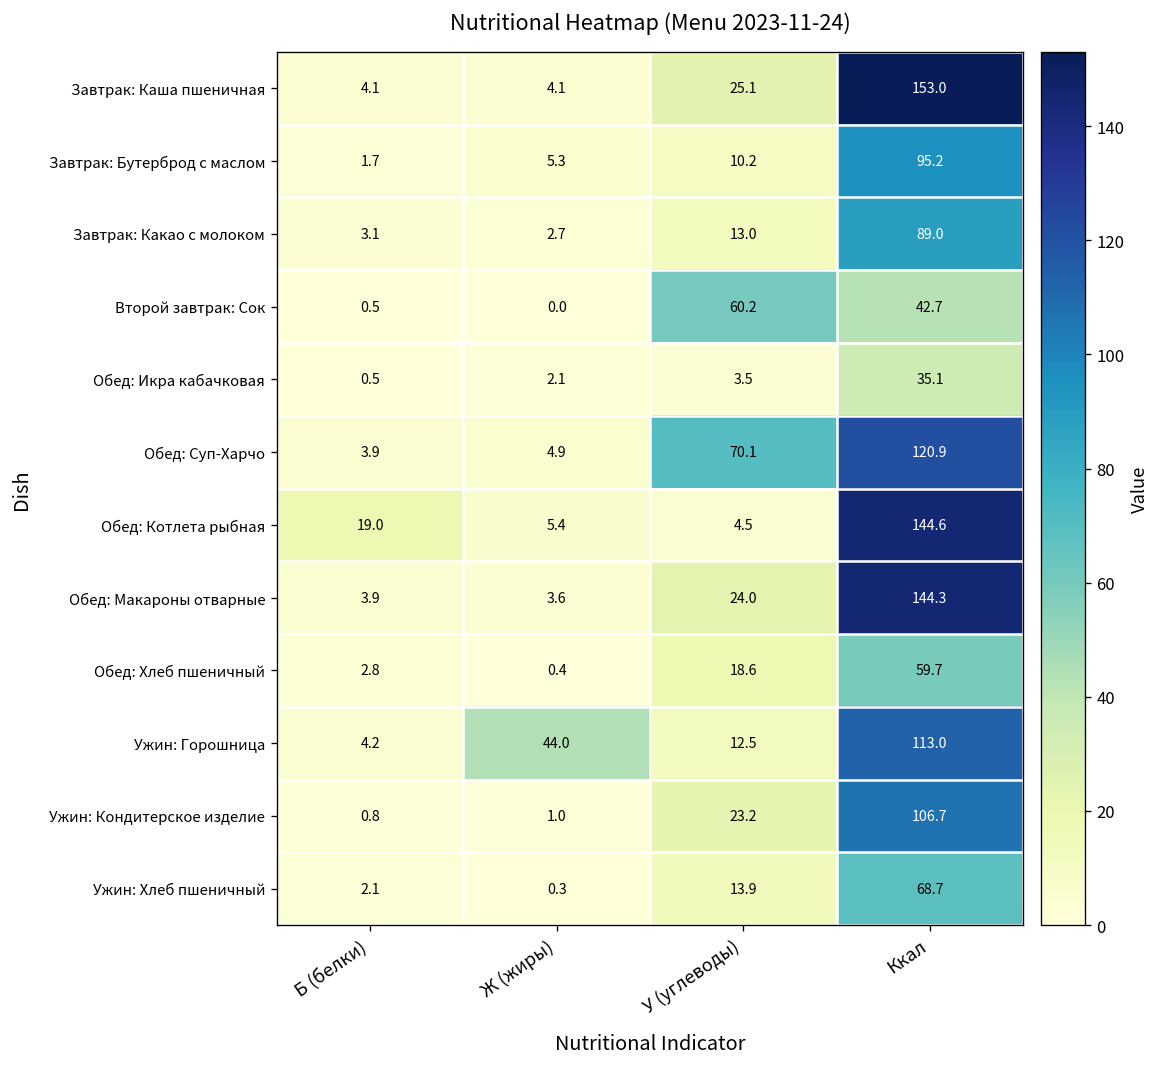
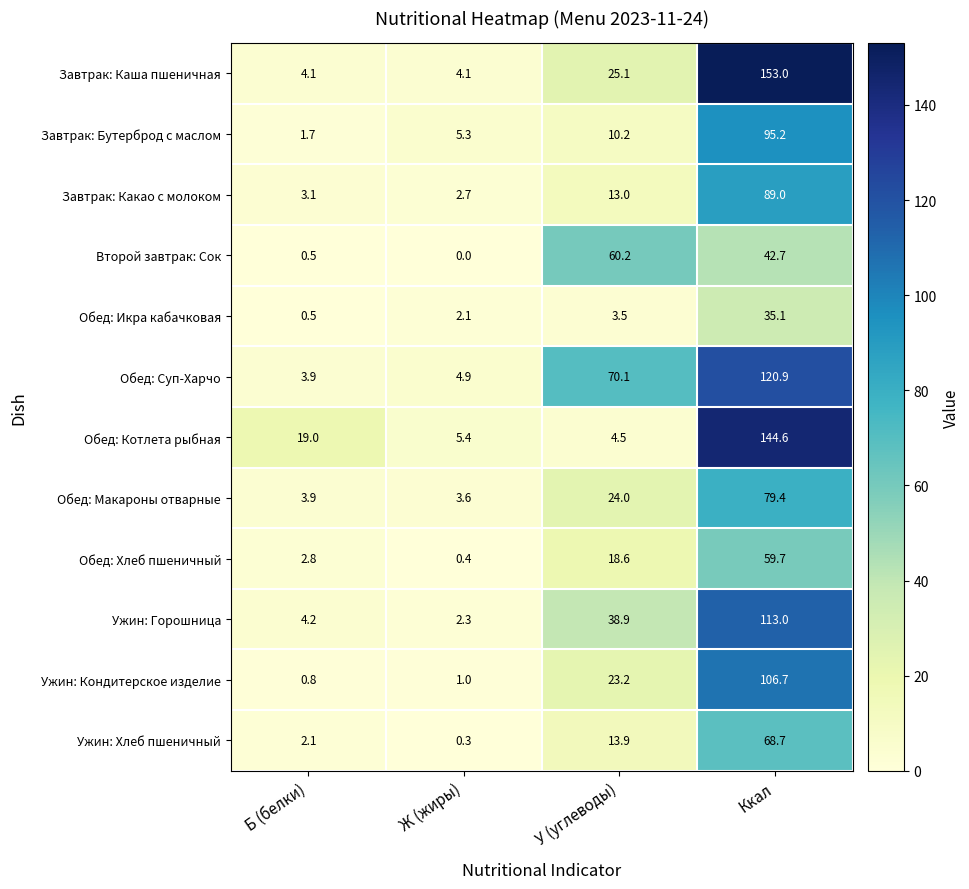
Обед: Макароны отварные, Ккал: 144.3 -> 79.4
Ужин: Горошница, Ж (жиры): 44.0 -> 2.3
Ужин: Горошница, У (углеводы): 12.5 -> 38.9
